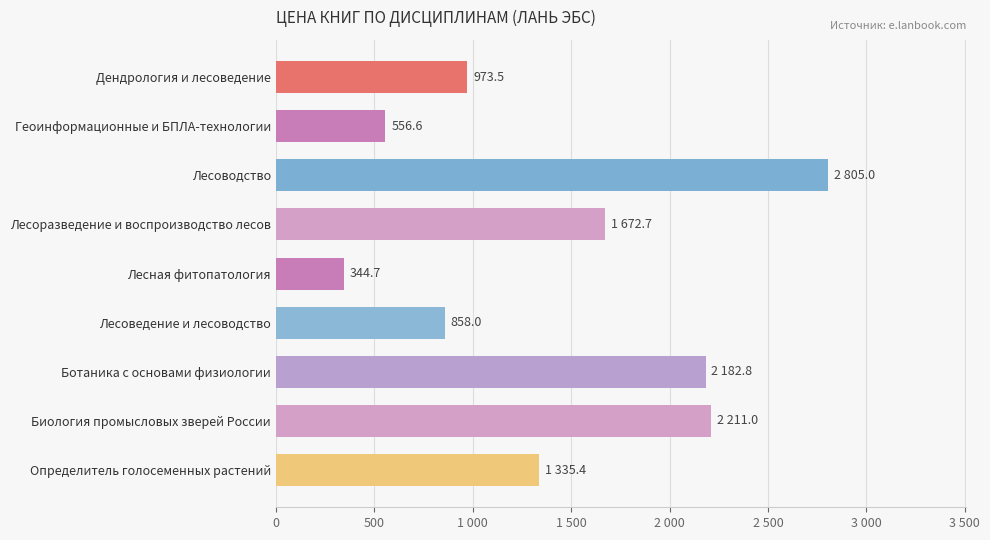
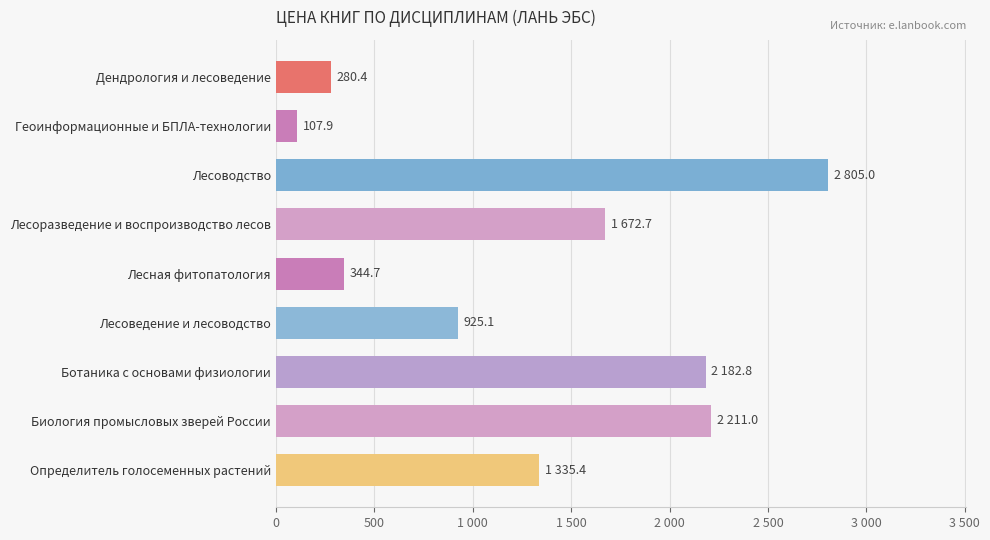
Дендрология и лесоведение: 973.5 -> 280.4
Геоинформационные и БПЛА-технологии: 556.6 -> 107.9
Лесоведение и лесоводство: 858.0 -> 925.1
